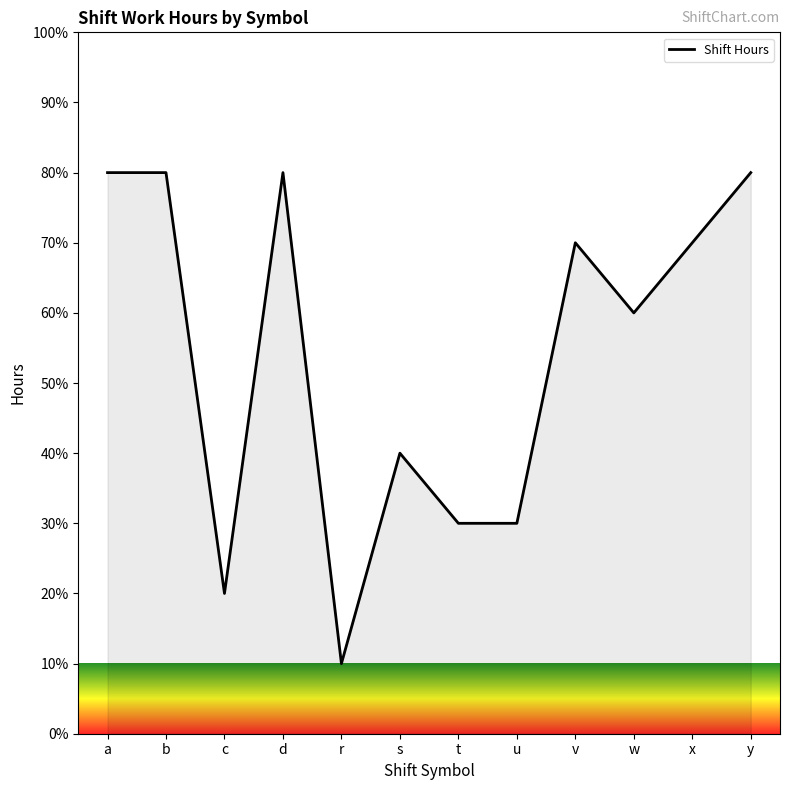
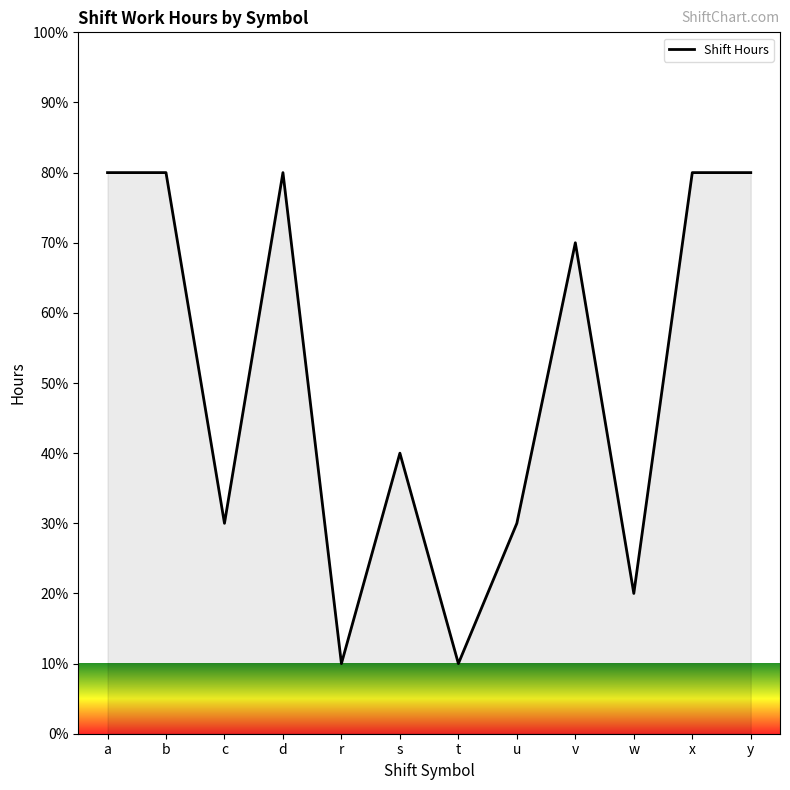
c: 20% -> 30%
t: 30% -> 10%
w: 60% -> 20%
x: 70% -> 80%
